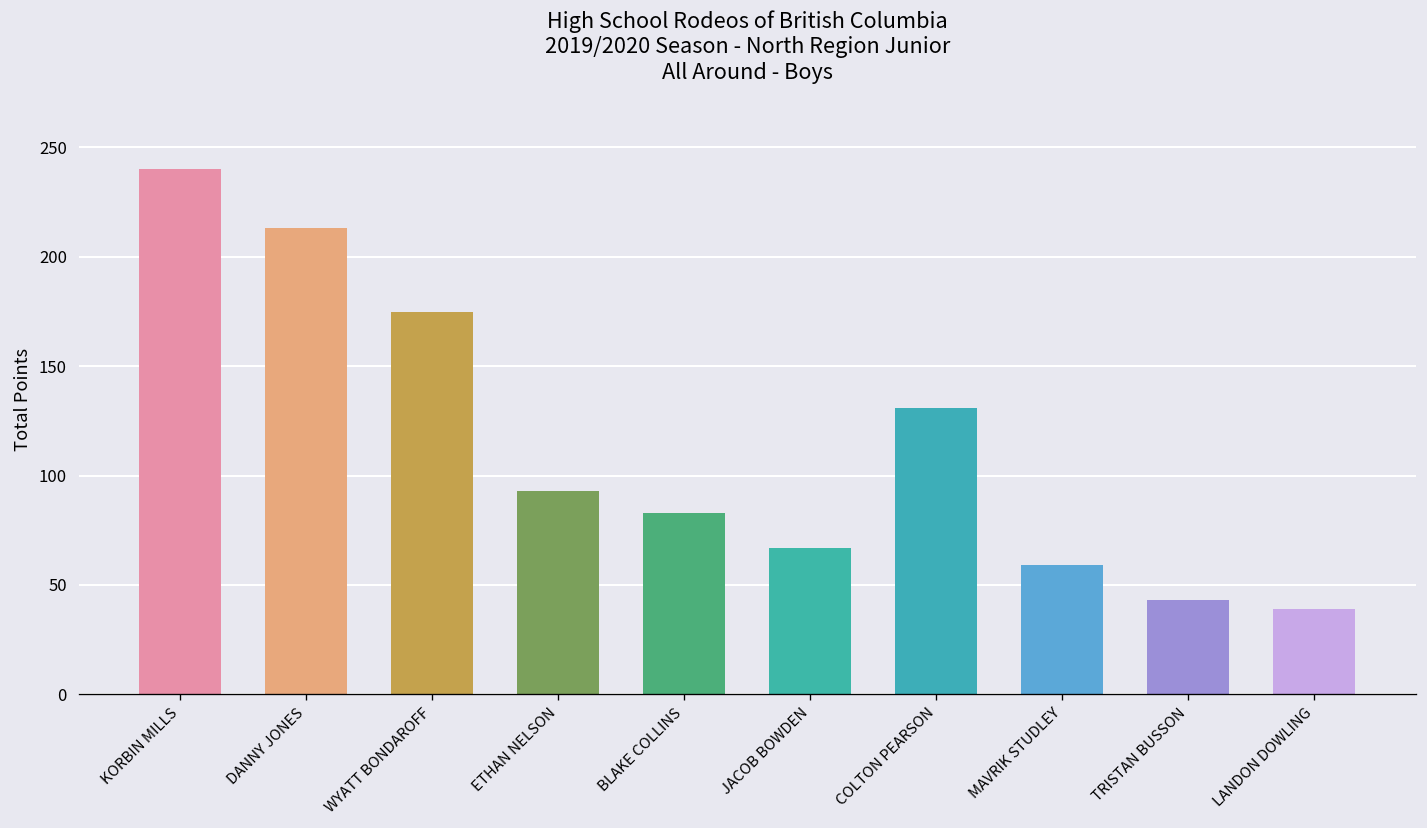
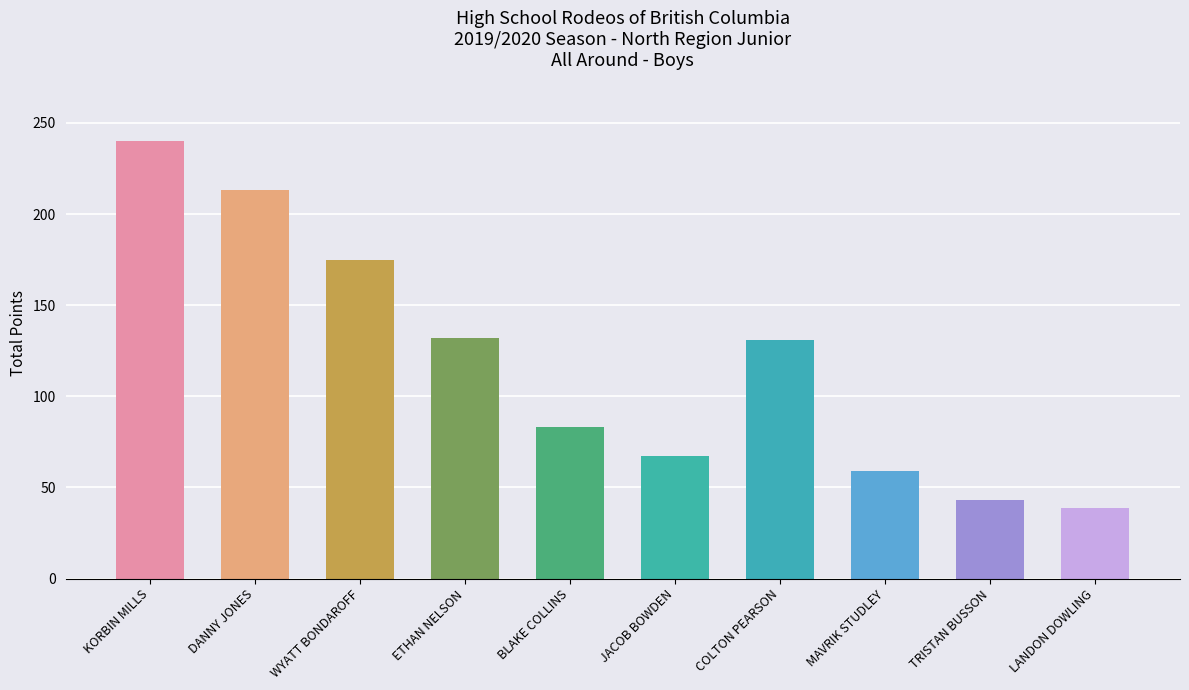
ETHAN NELSON: 93 -> 132
